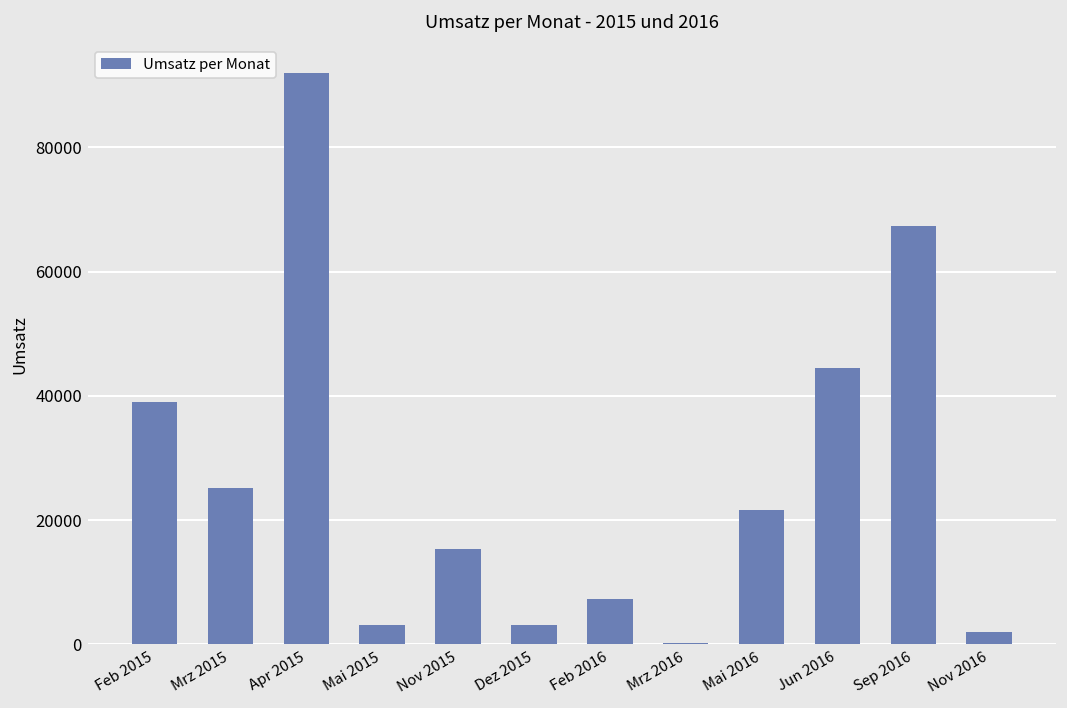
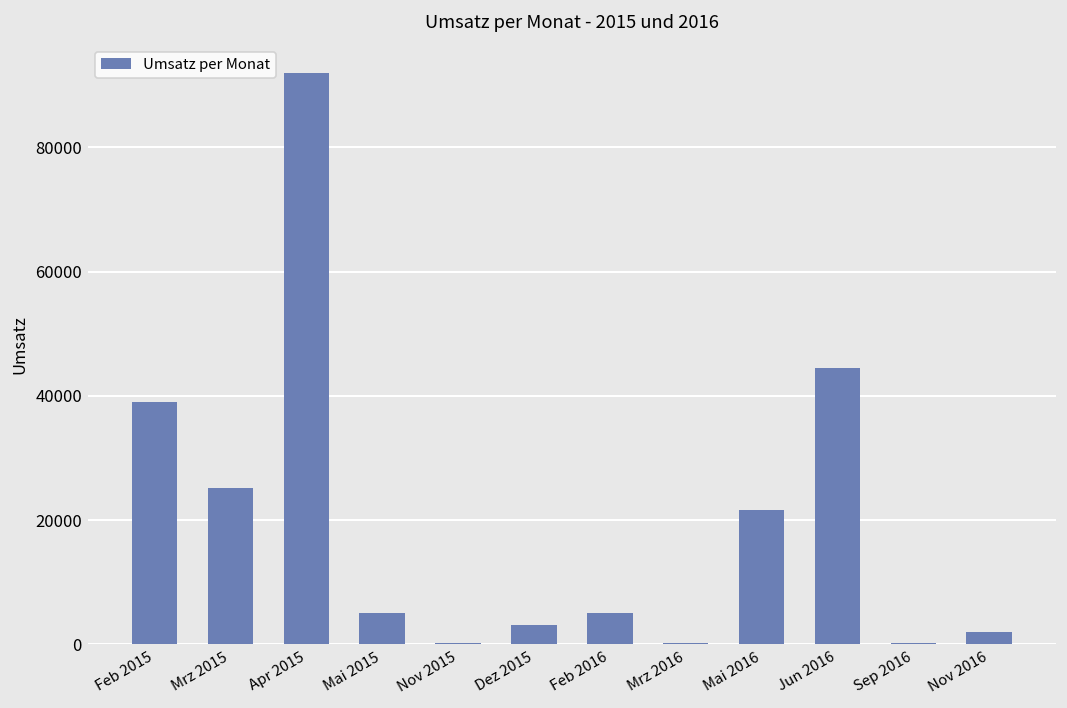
Mai 2015: 3000 -> 5000
Nov 2015: 15000 -> 0
Feb 2016: 7000 -> 5000
Sep 2016: 67000 -> 0
